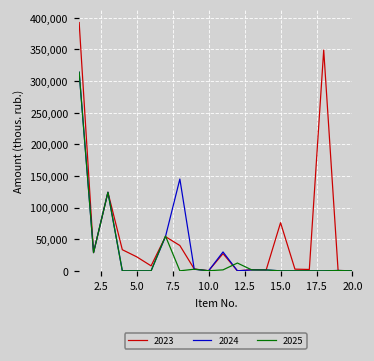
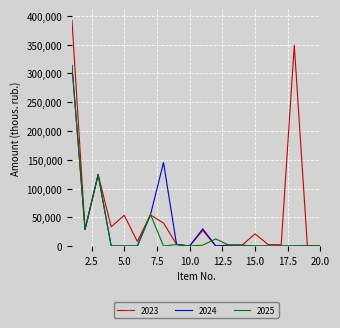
2023, 5.0: 20,000 -> 50,000
2023, 15.0: 80,000 -> 20,000
